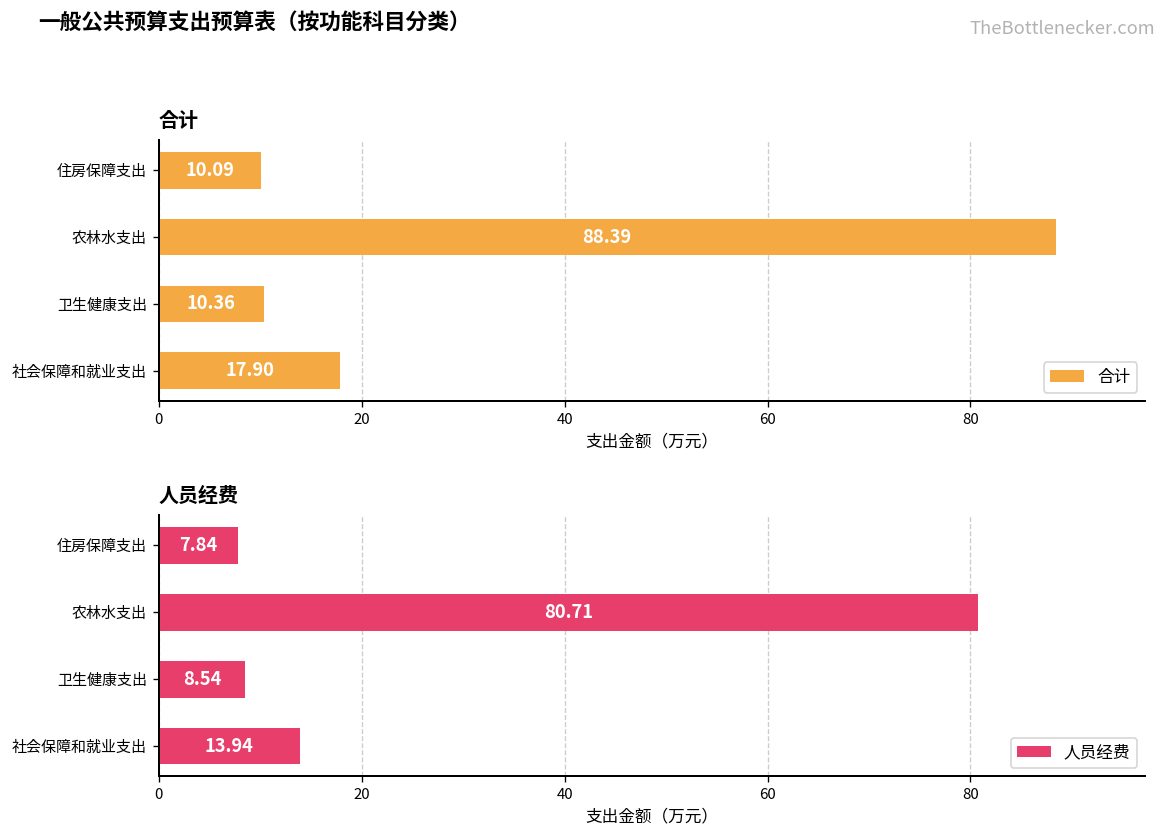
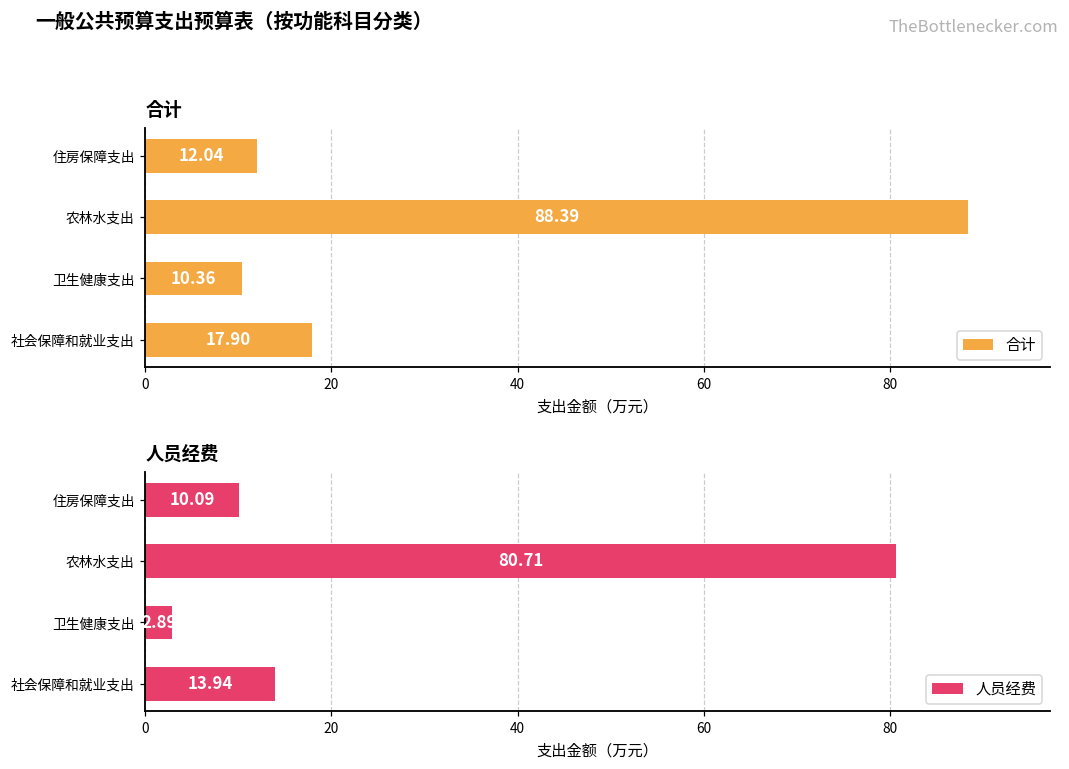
合计, 住房保障支出: 10.09 -> 12.04
人员经费, 住房保障支出: 7.84 -> 10.09
人员经费, 卫生健康支出: 8.54 -> 2.89
